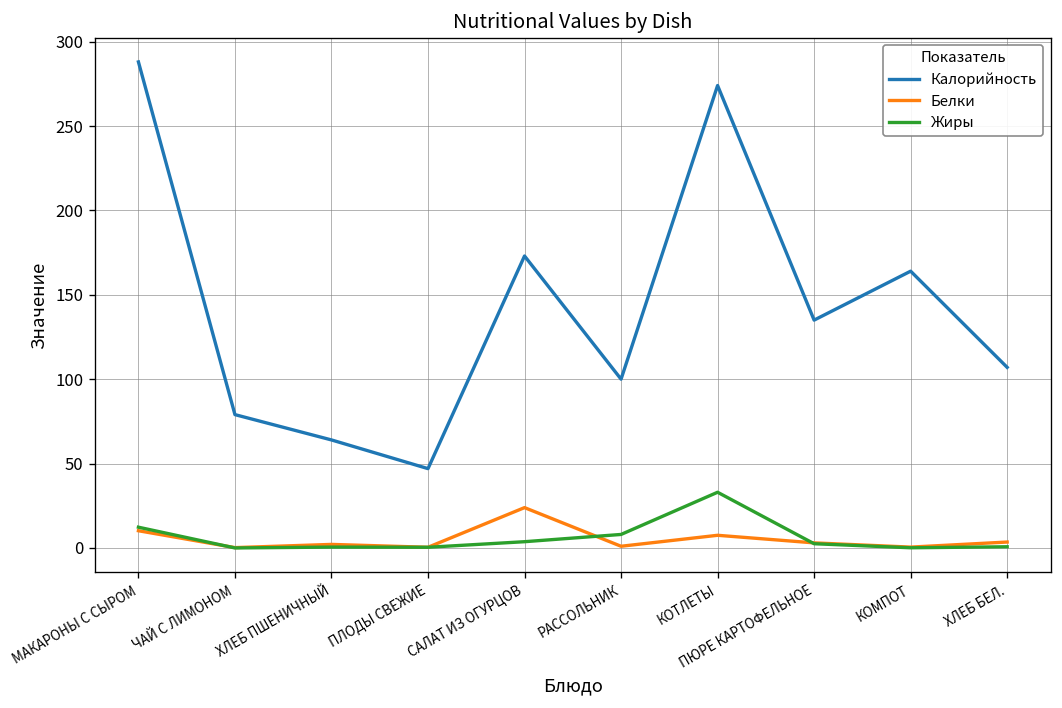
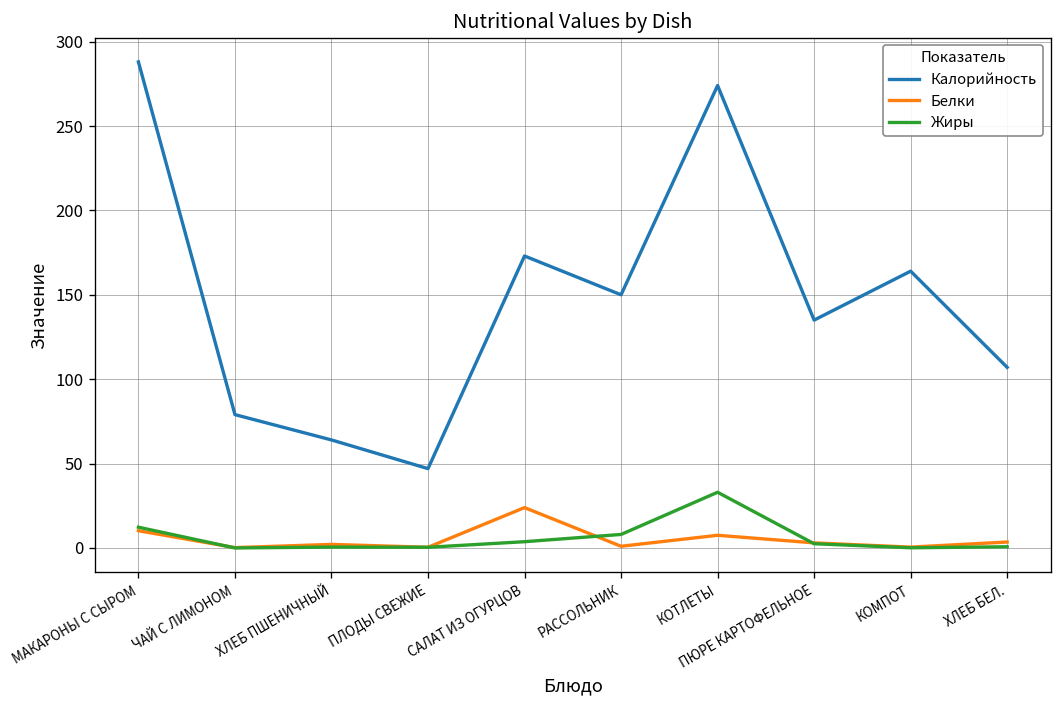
Калорийность, РАССОЛЬНИК: 100 -> 150
